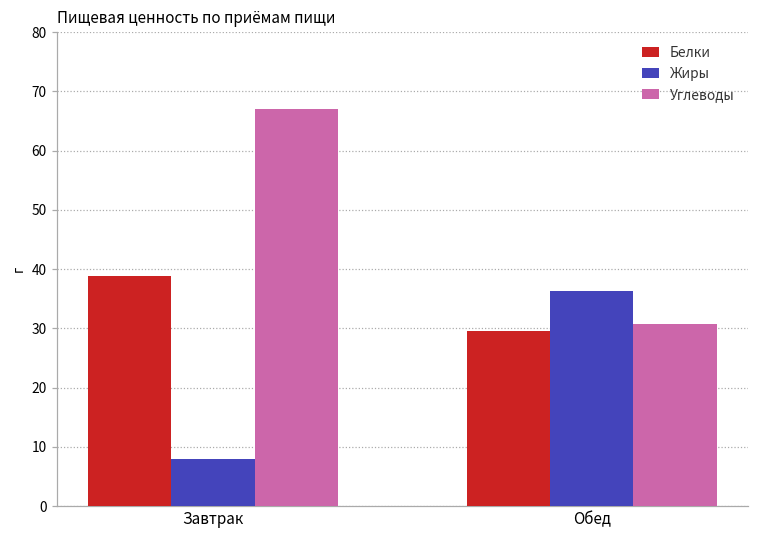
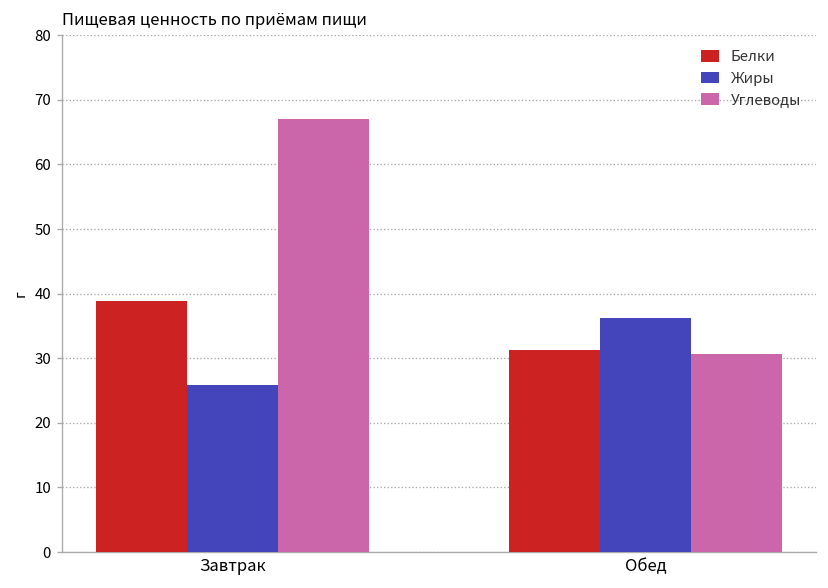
Жиры, Завтрак: 8 -> 26
Белки, Обед: 30 -> 31
